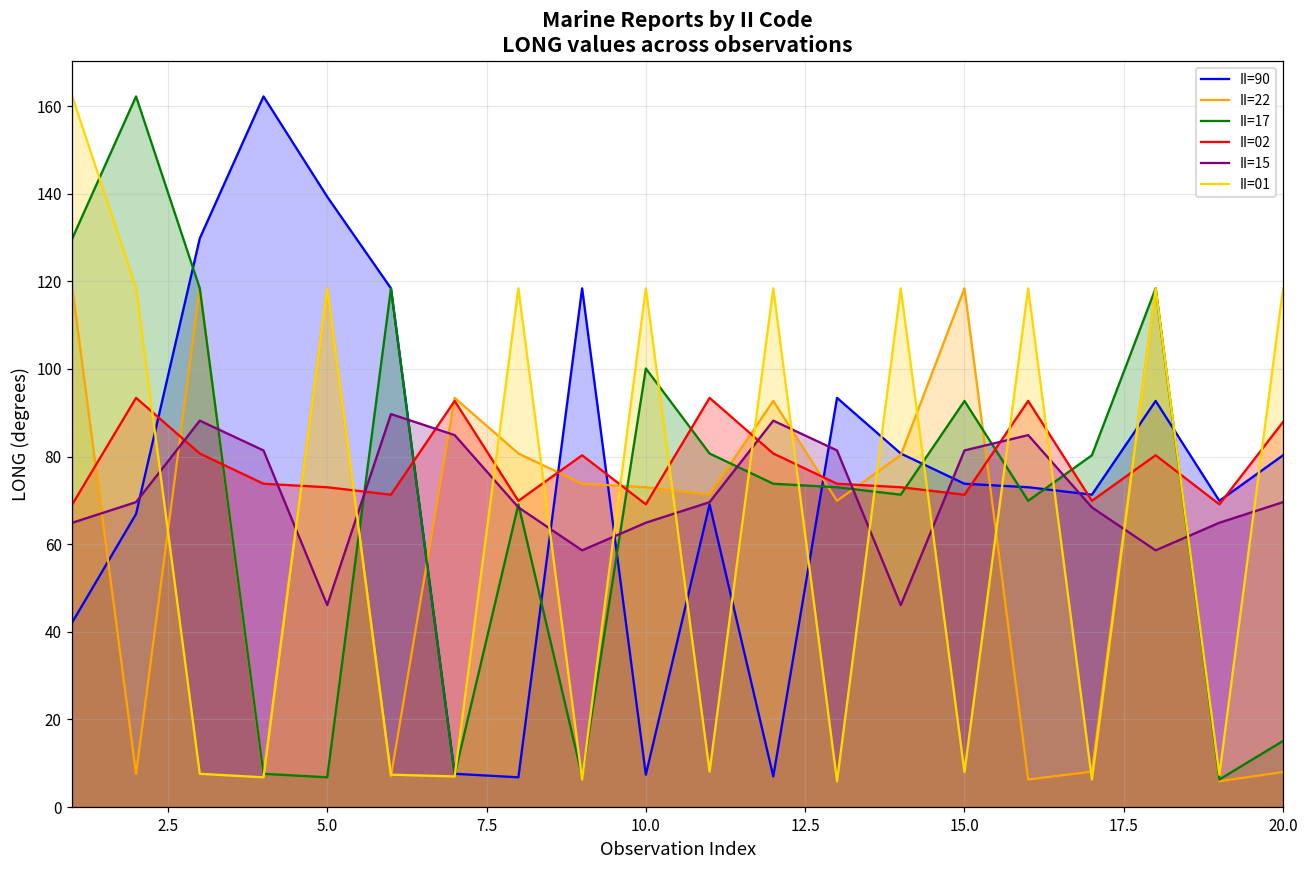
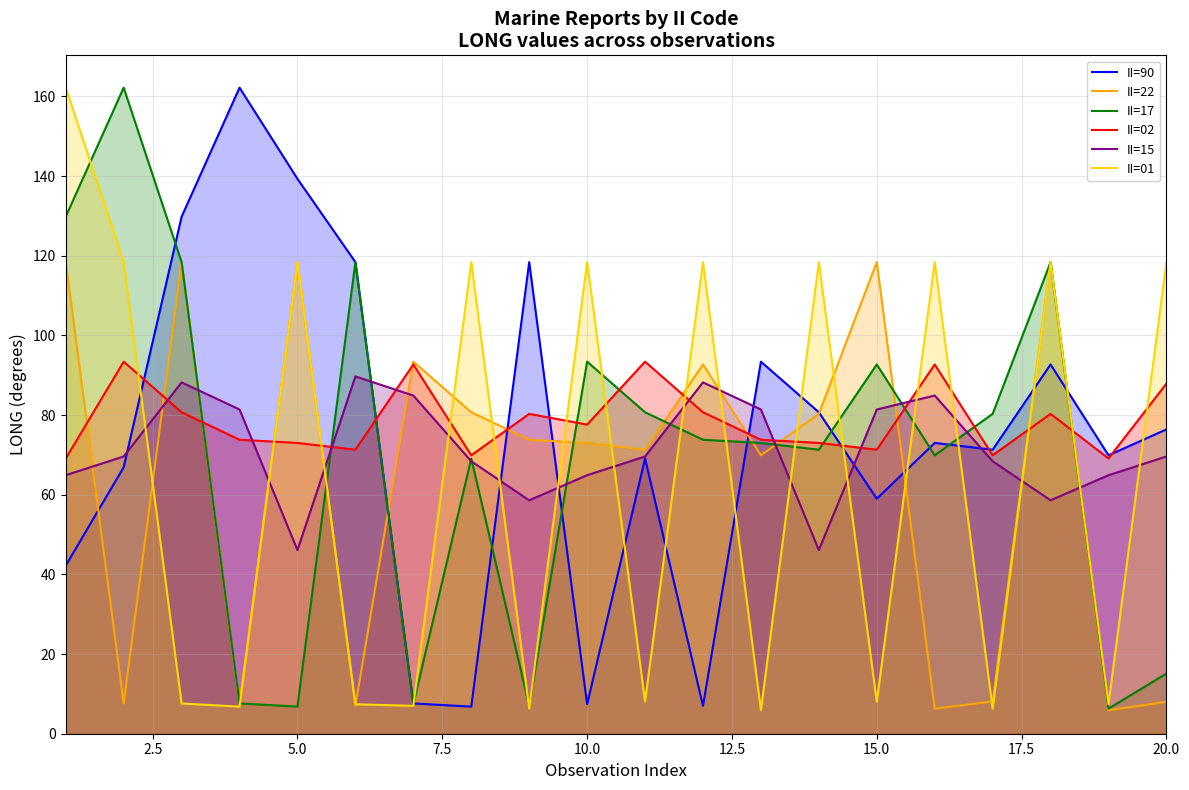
II=17, 10.0: 100 -> 93
II=02, 10.0: 69 -> 78
II=90, 15.0: 74 -> 59
II=90, 20.0: 80 -> 76
